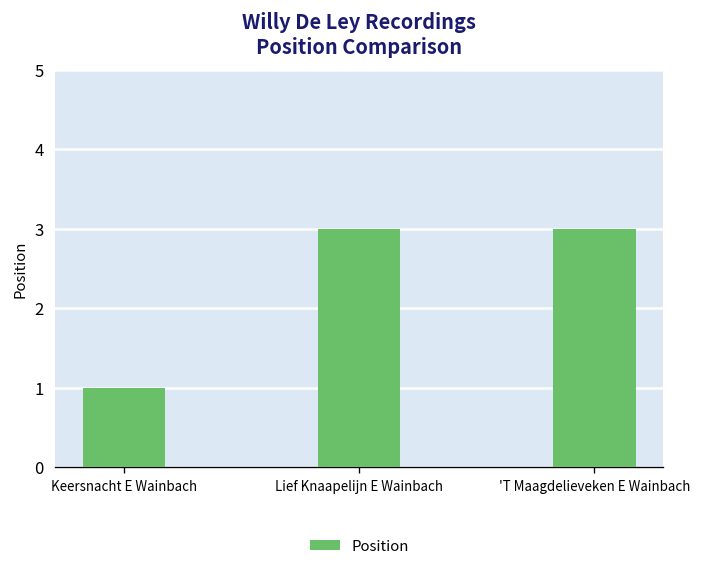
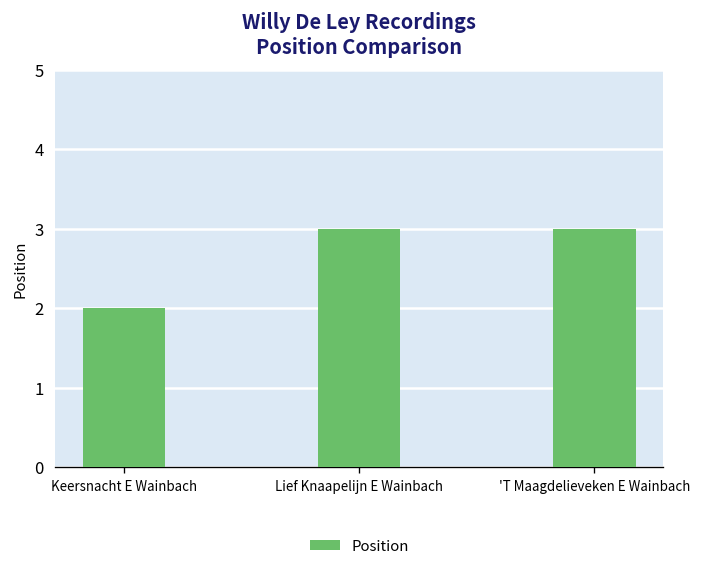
Keersnacht E Wainbach: 1 -> 2
